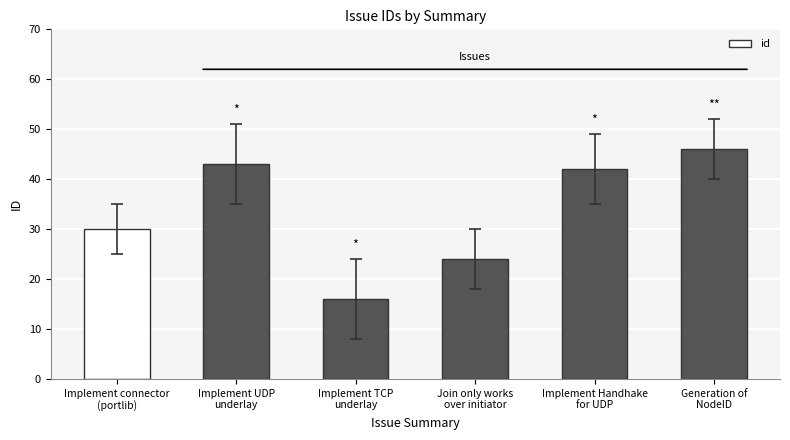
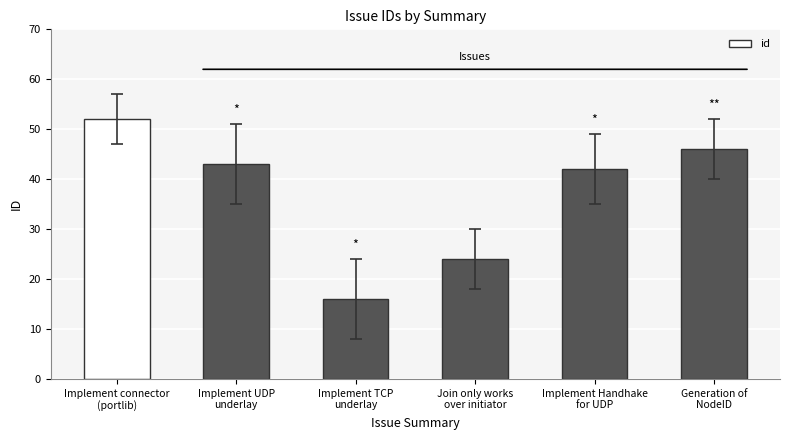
id, Implement connector (portlib): 30 -> 52
